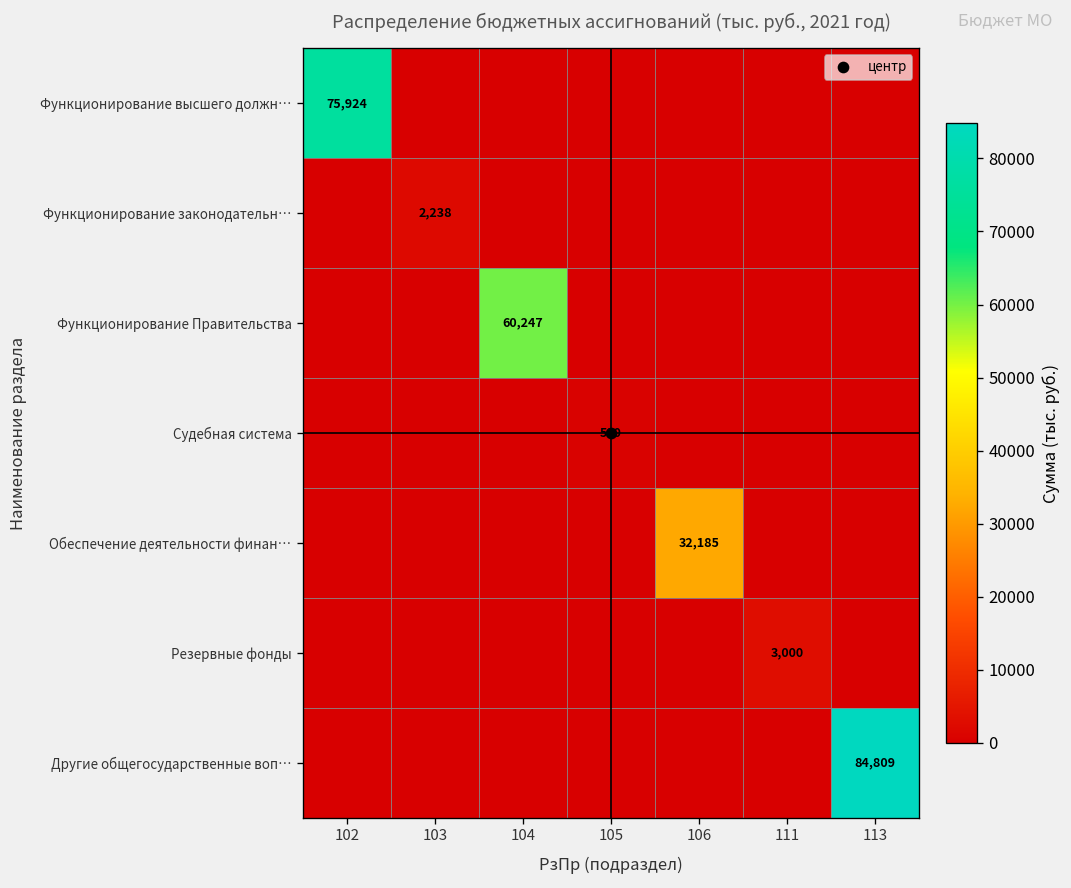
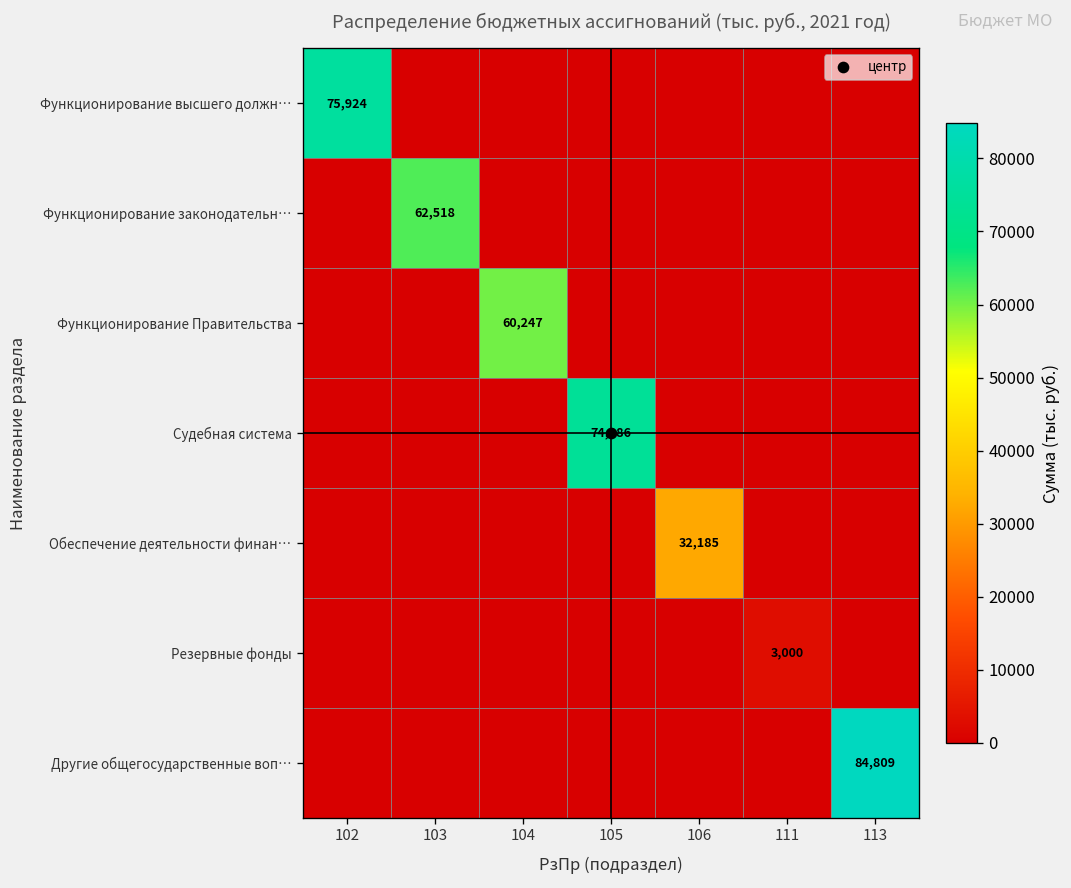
Функционирование законодательн…, 103: 2,238 -> 62,518
Судебная система, 105: 500 -> 74,286
